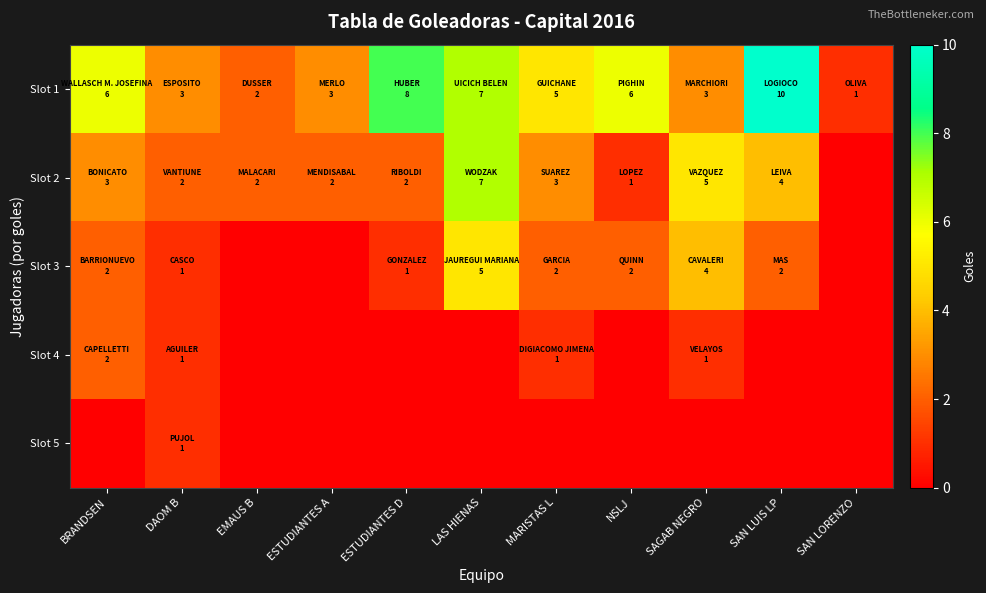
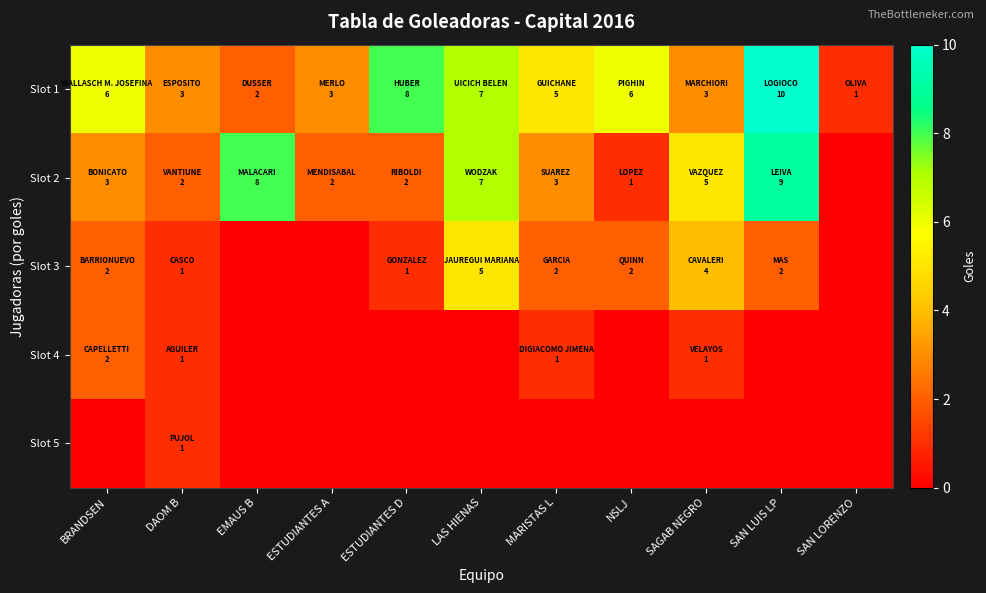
Slot 2, EMAUS B: 2 -> 8
Slot 2, SAN LUIS LP: 4 -> 9
